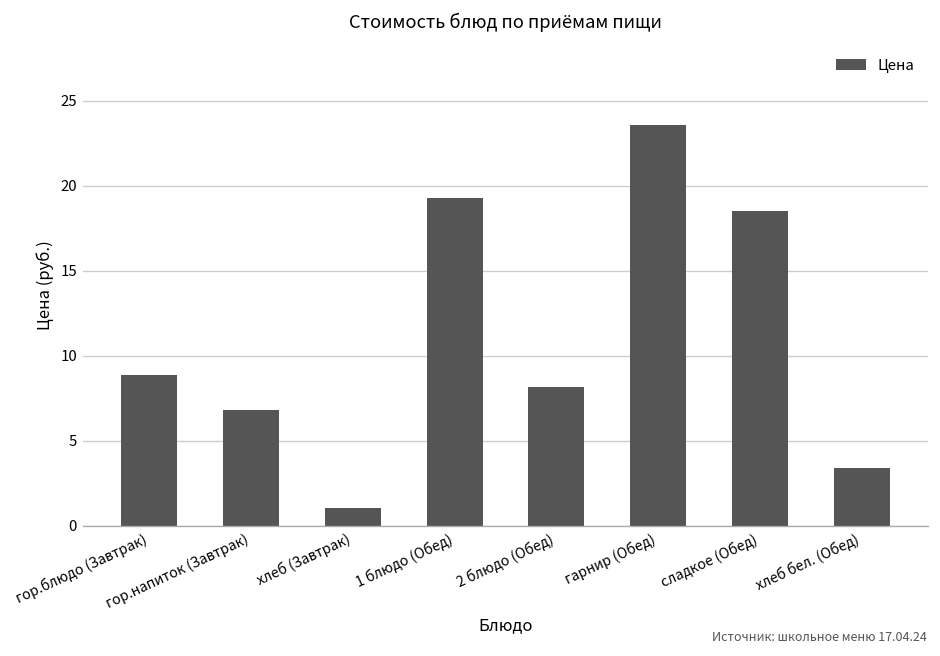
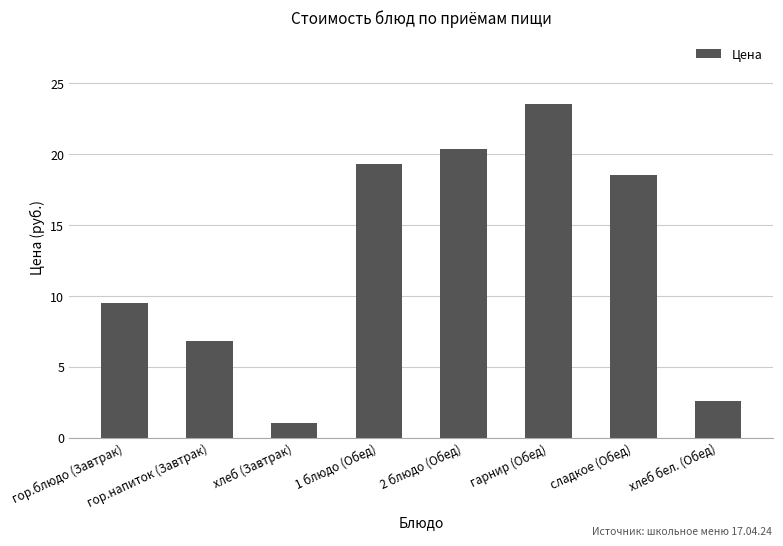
гор.блюдо (Завтрак): 8.9 -> 9.5
2 блюдо (Обед): 8.2 -> 20.3
хлеб бел. (Обед): 3.4 -> 2.6
